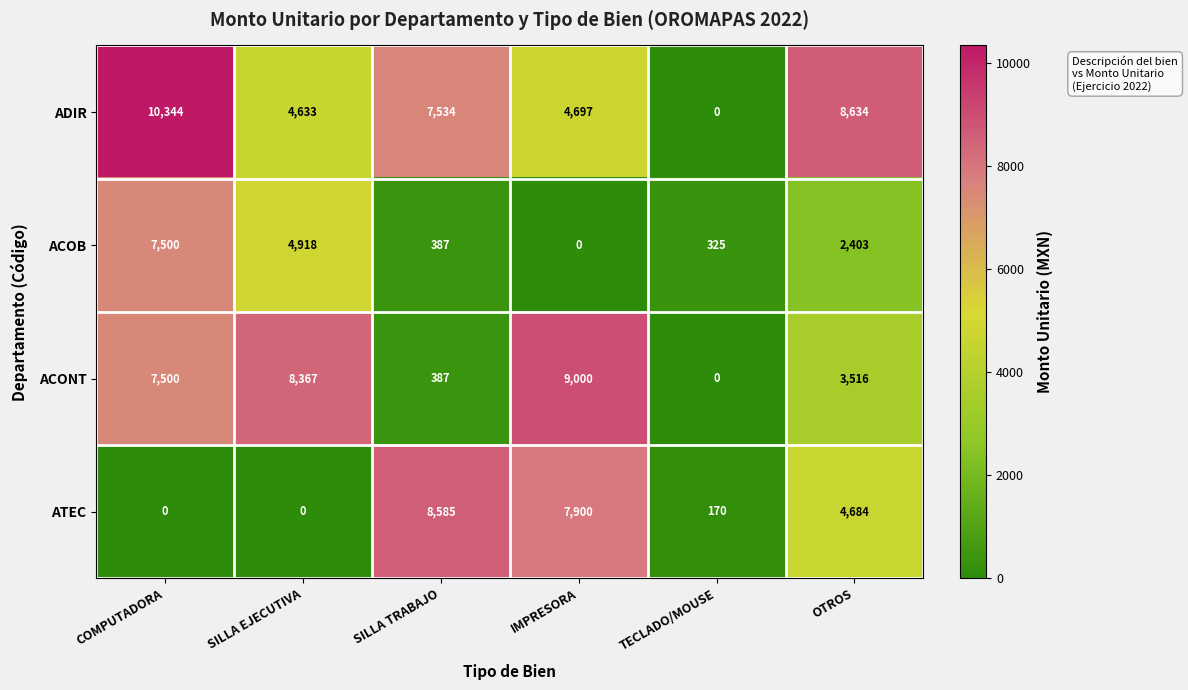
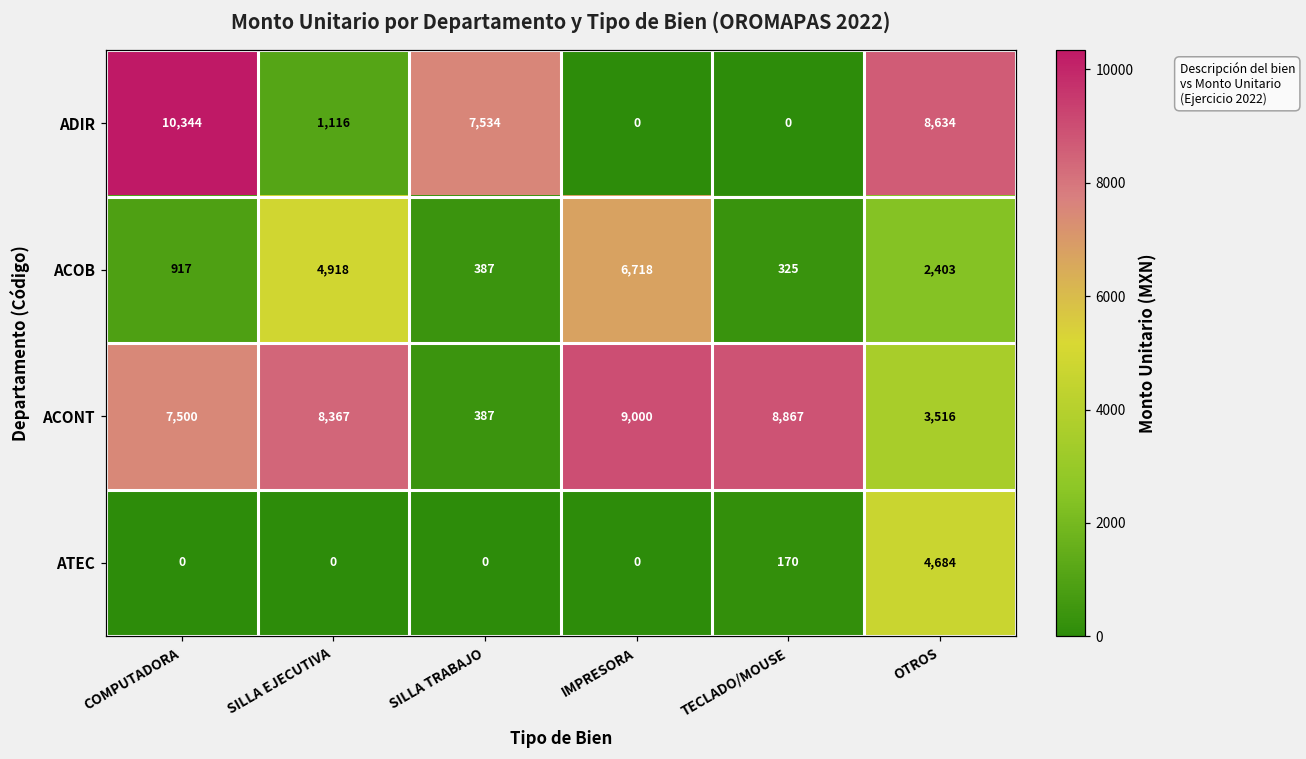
ADIR, SILLA EJECUTIVA: 4,633 -> 1,116
ADIR, IMPRESORA: 4,697 -> 0
ACOB, COMPUTADORA: 7,500 -> 917
ACOB, IMPRESORA: 0 -> 6,718
ACONT, TECLADO/MOUSE: 0 -> 8,867
ATEC, SILLA TRABAJO: 8,585 -> 0
ATEC, IMPRESORA: 7,900 -> 0
